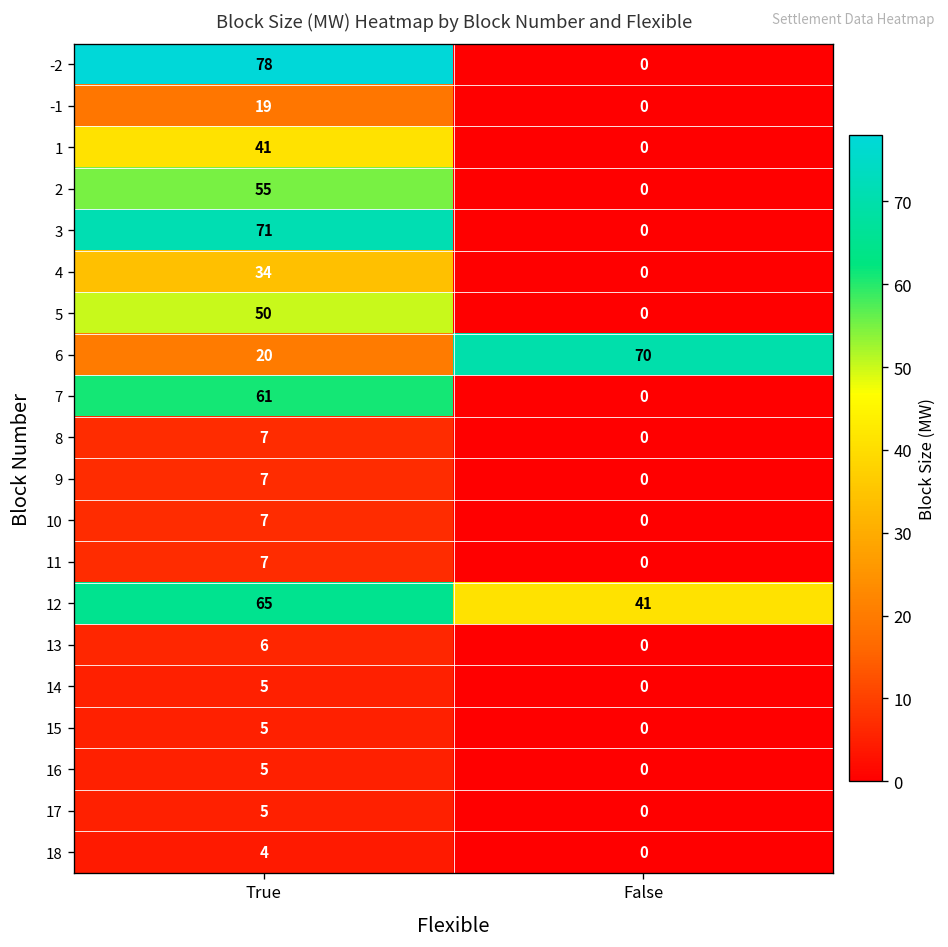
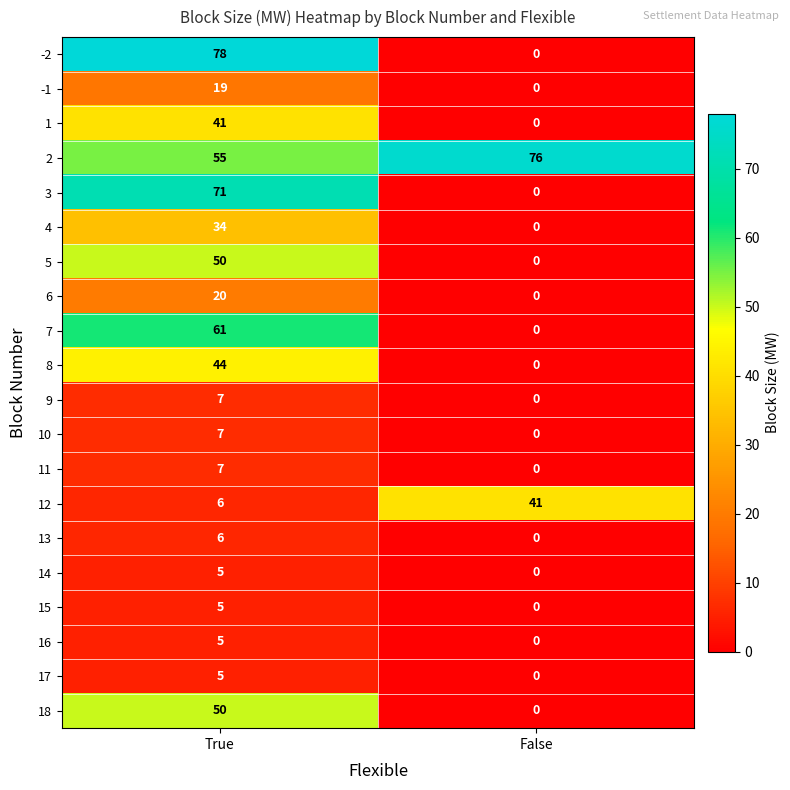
2, False: 0 -> 76
6, False: 70 -> 0
8, True: 7 -> 44
12, True: 65 -> 6
18, True: 4 -> 50
